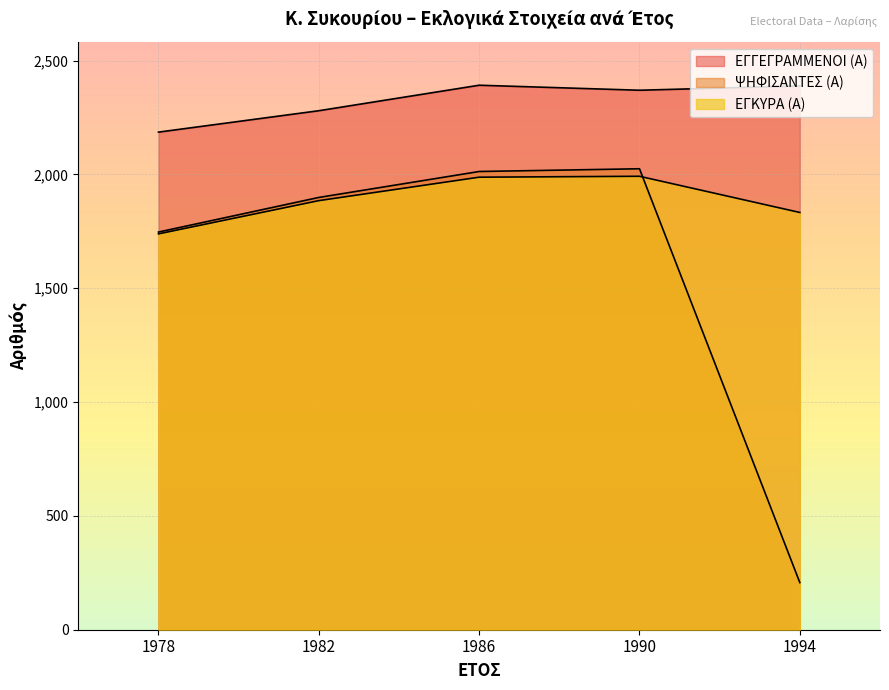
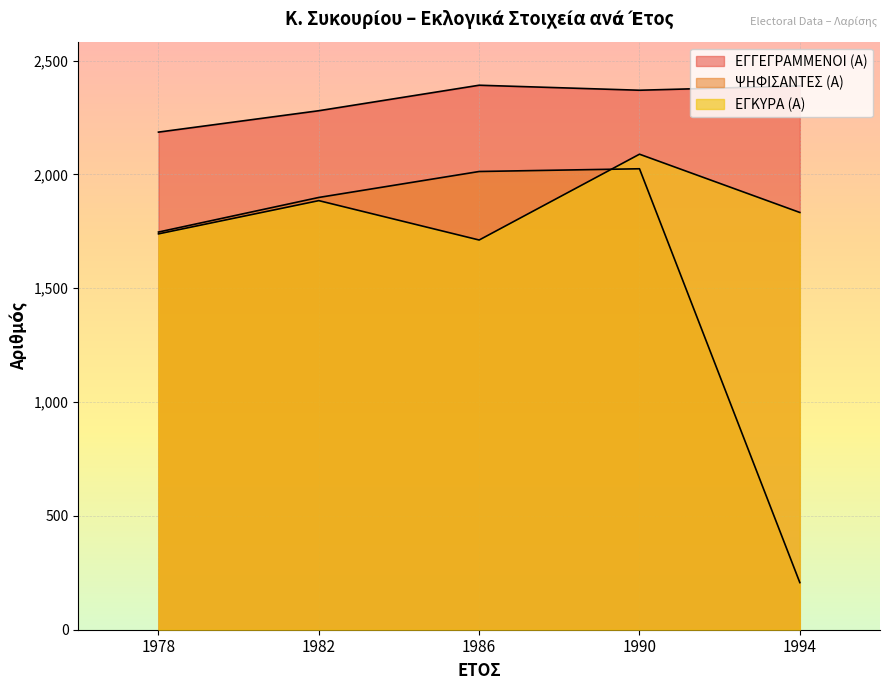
ΕΓΚΥΡΑ (Α), 1986: 1,990 -> 1,710
ΕΓΚΥΡΑ (Α), 1990: 1,990 -> 2,090
